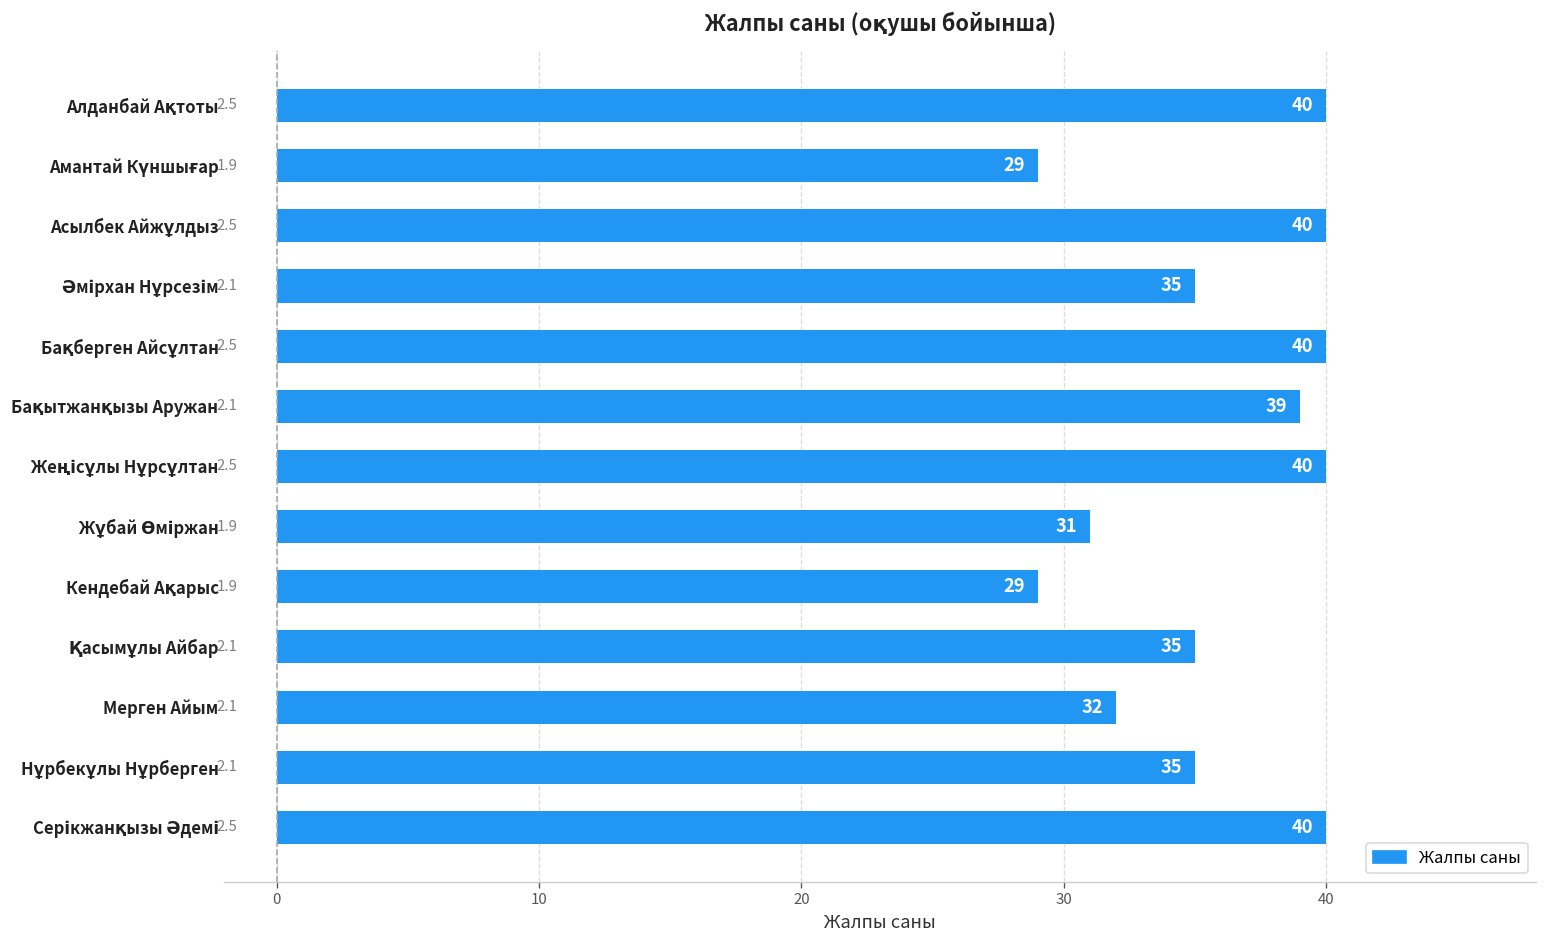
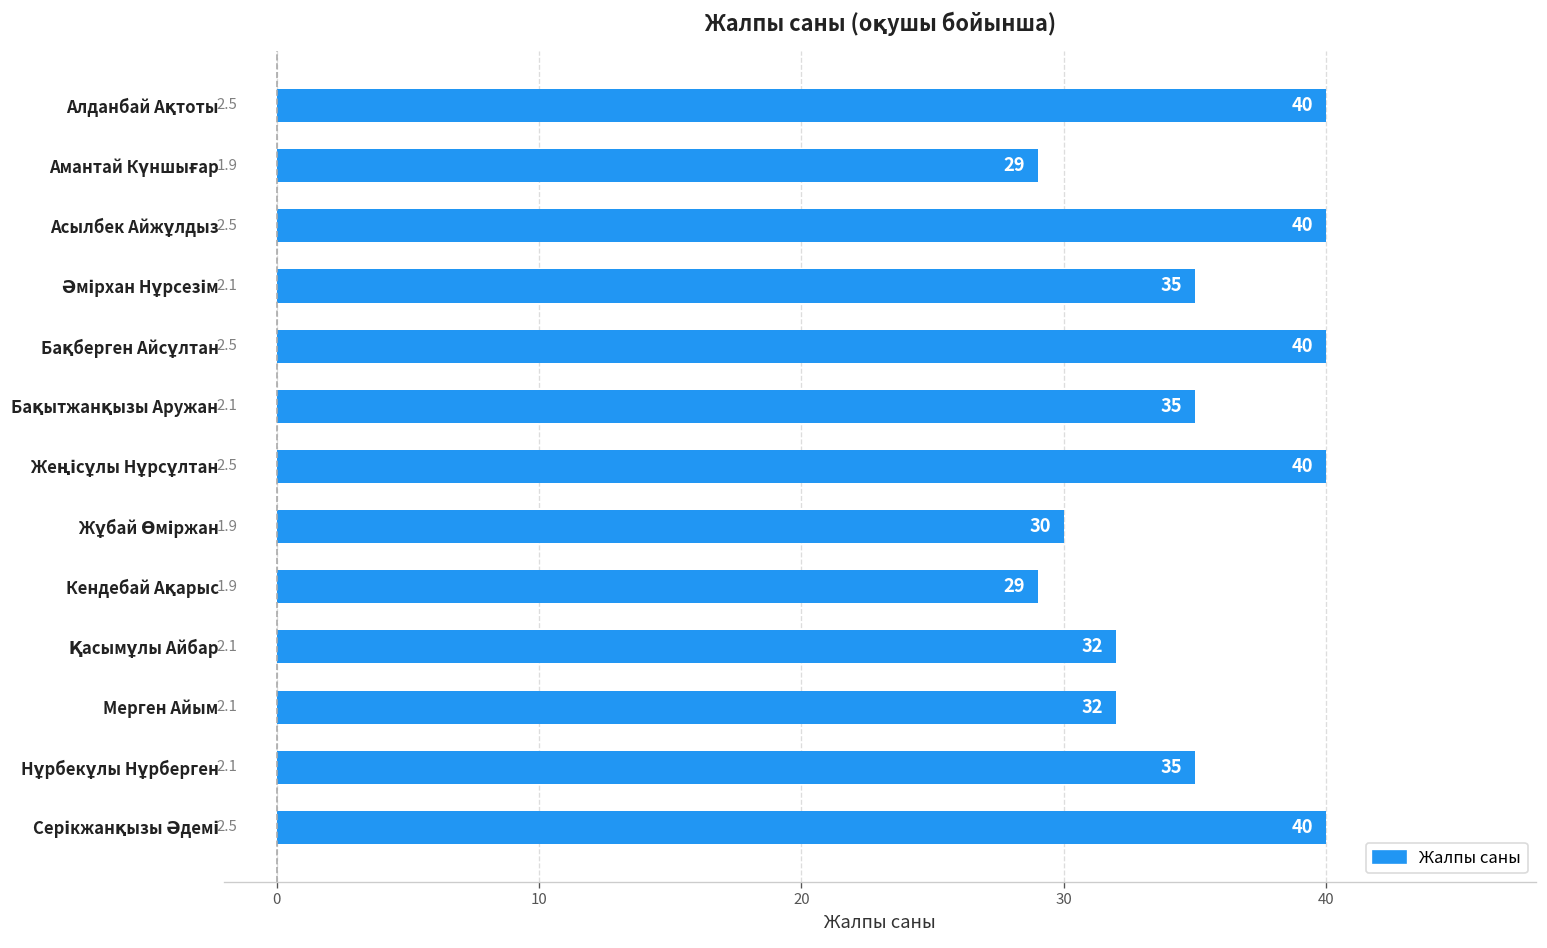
Бақытжанқызы Аружан: 39 -> 35
Жұбай Өміржан: 31 -> 30
Қасымұлы Айбар: 35 -> 32
